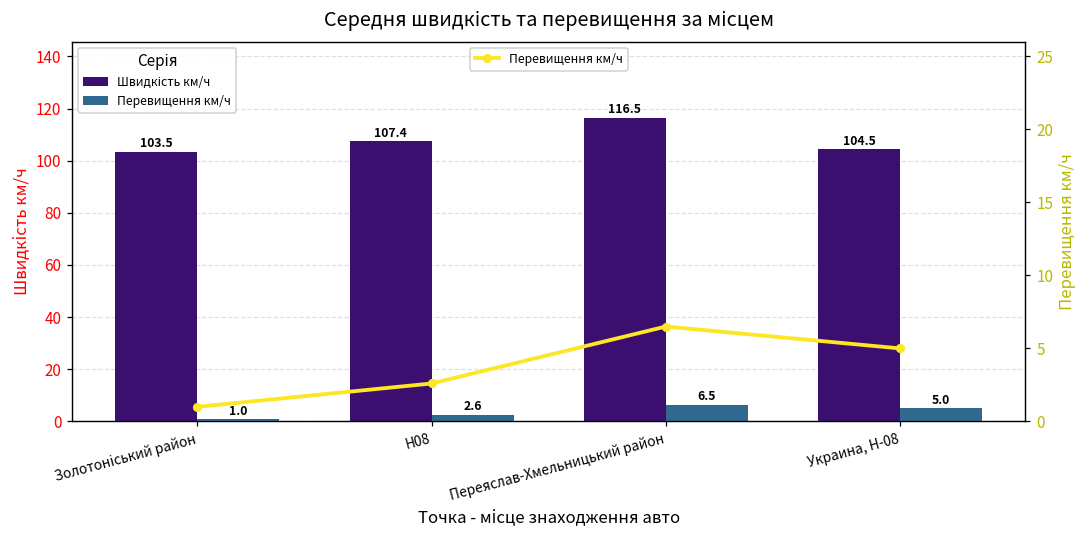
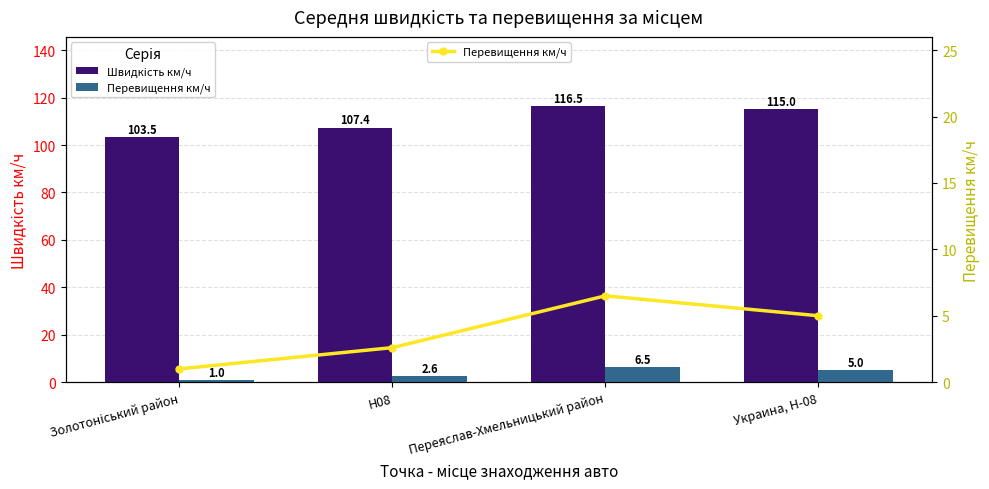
Швидкість км/ч, Украина, Н-08: 104.5 -> 115.0
